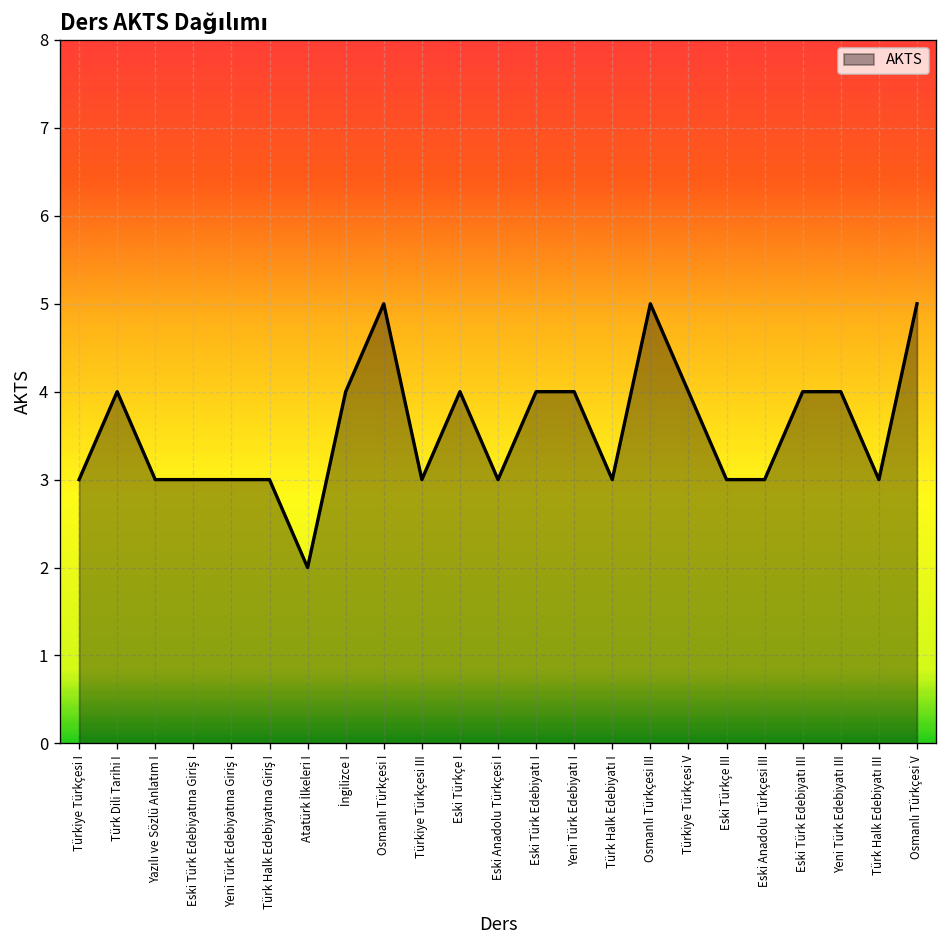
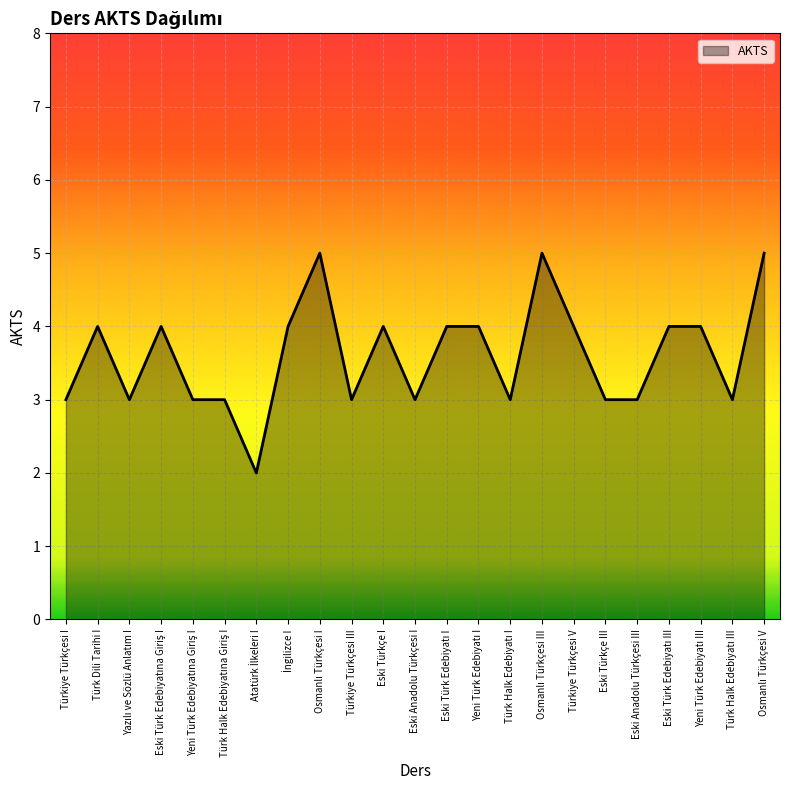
Eski Türk Edebiyatına Giriş I: 3 -> 4
